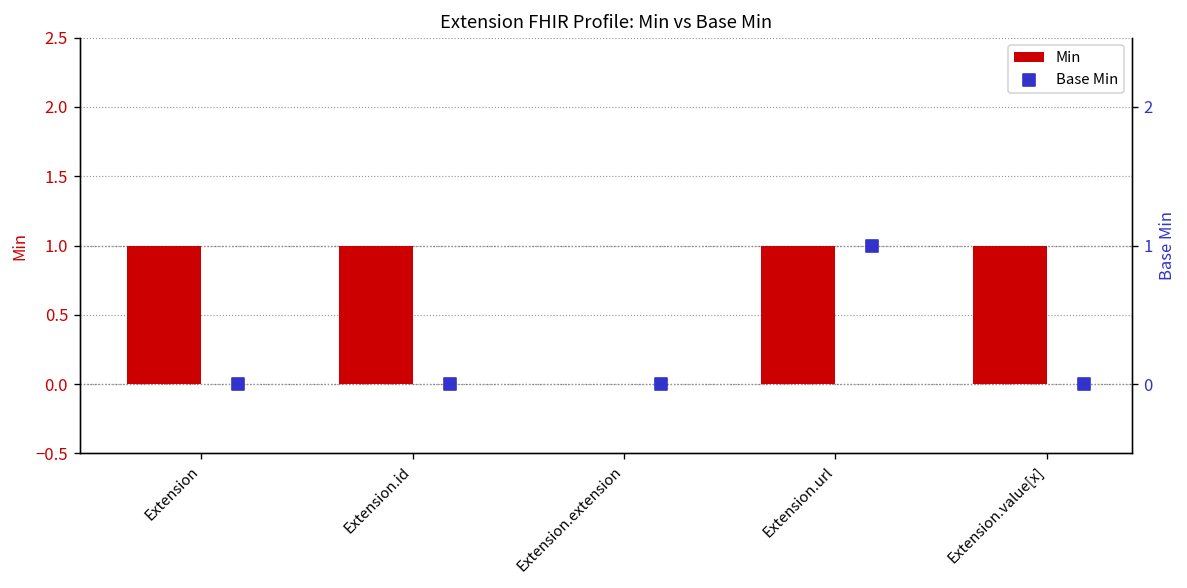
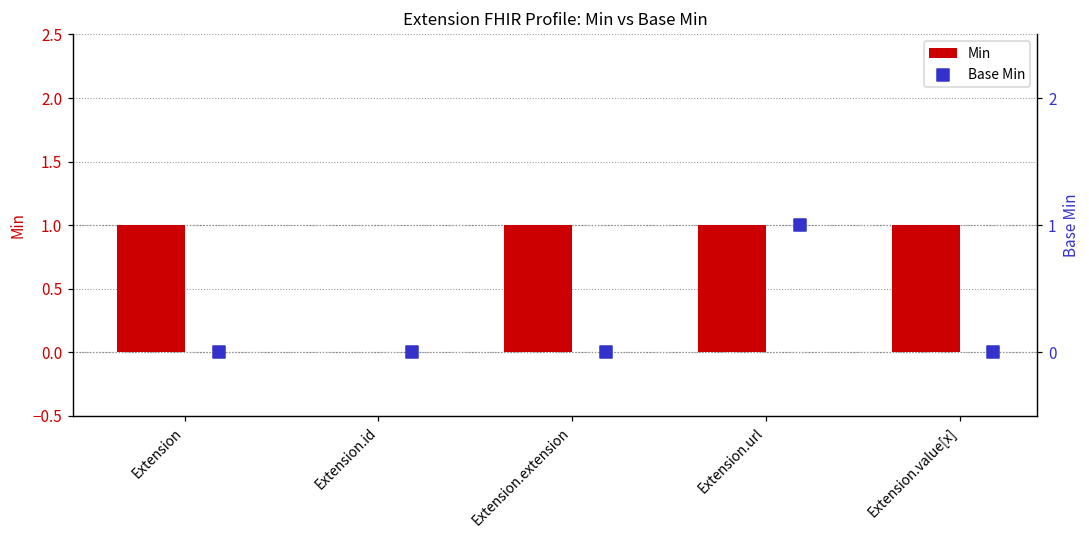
Min, Extension.id: 1 -> 0
Min, Extension.extension: 0 -> 1
